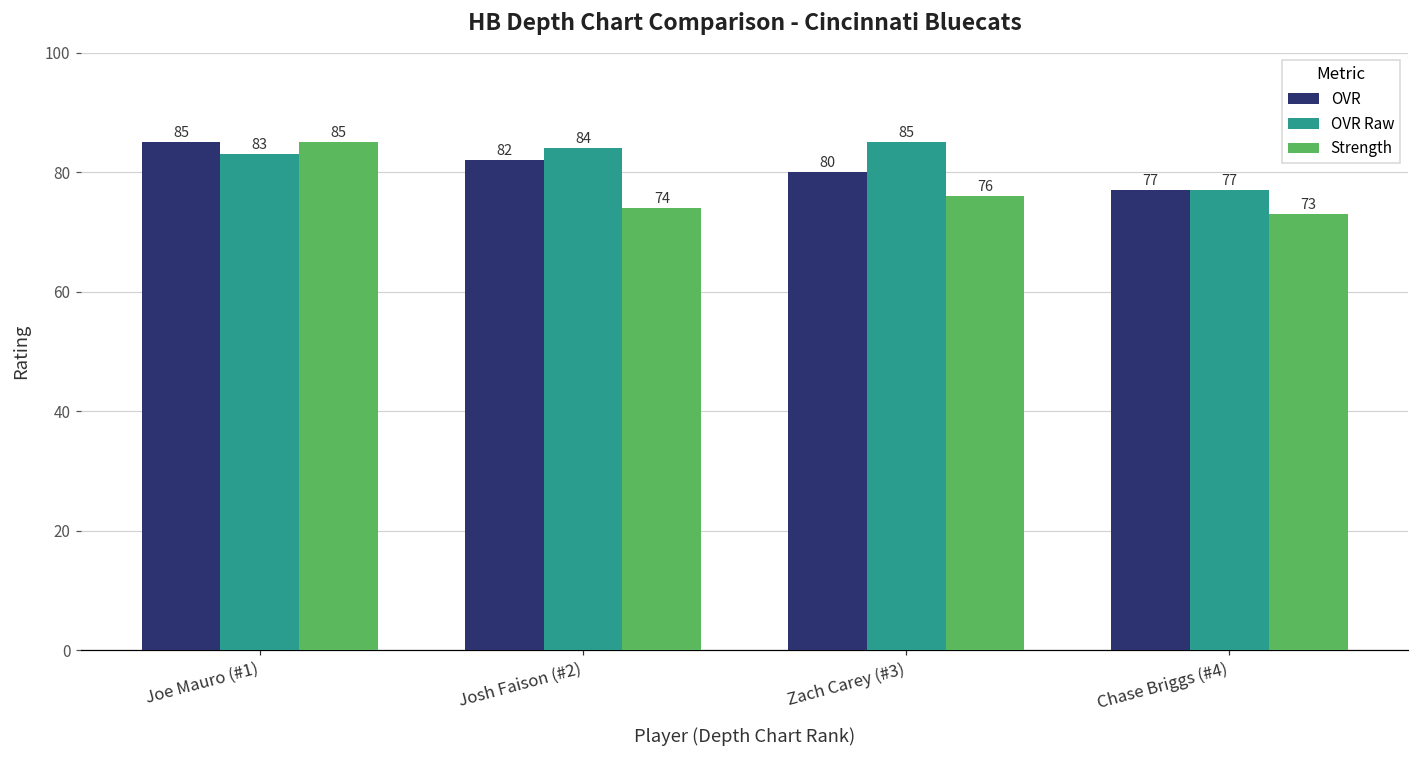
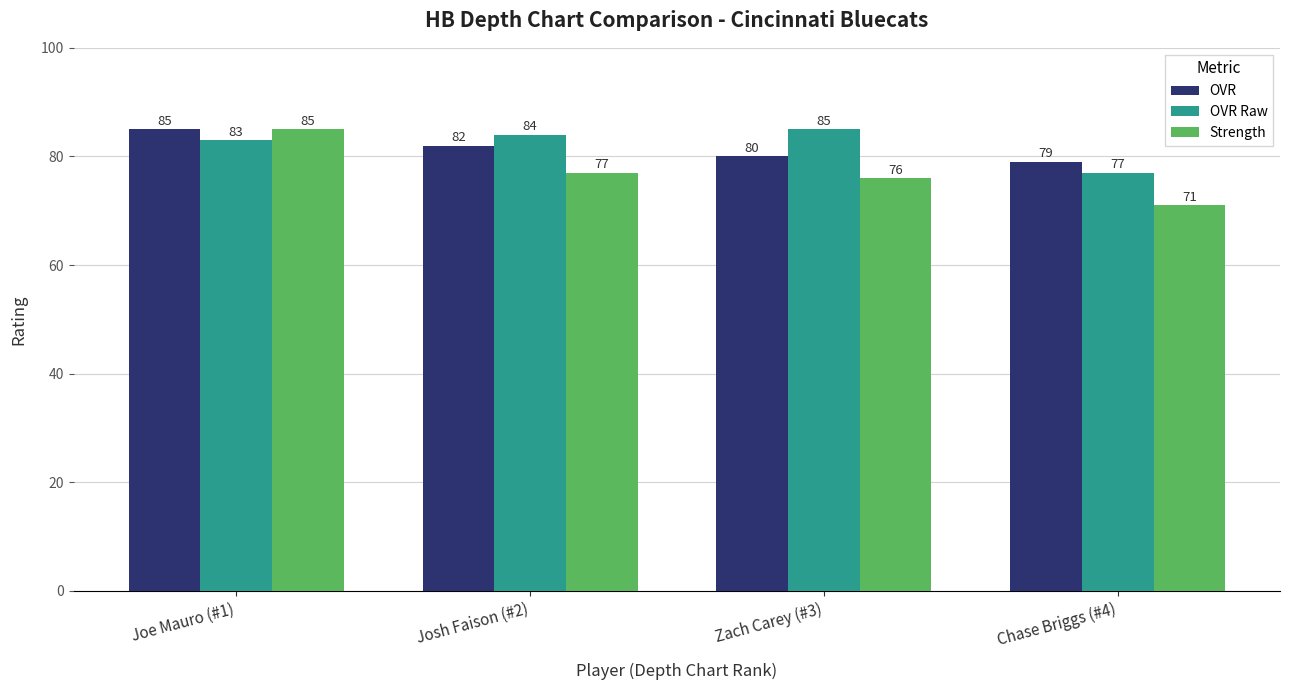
Strength, Josh Faison (#2): 74 -> 77
OVR, Chase Briggs (#4): 77 -> 79
Strength, Chase Briggs (#4): 73 -> 71
